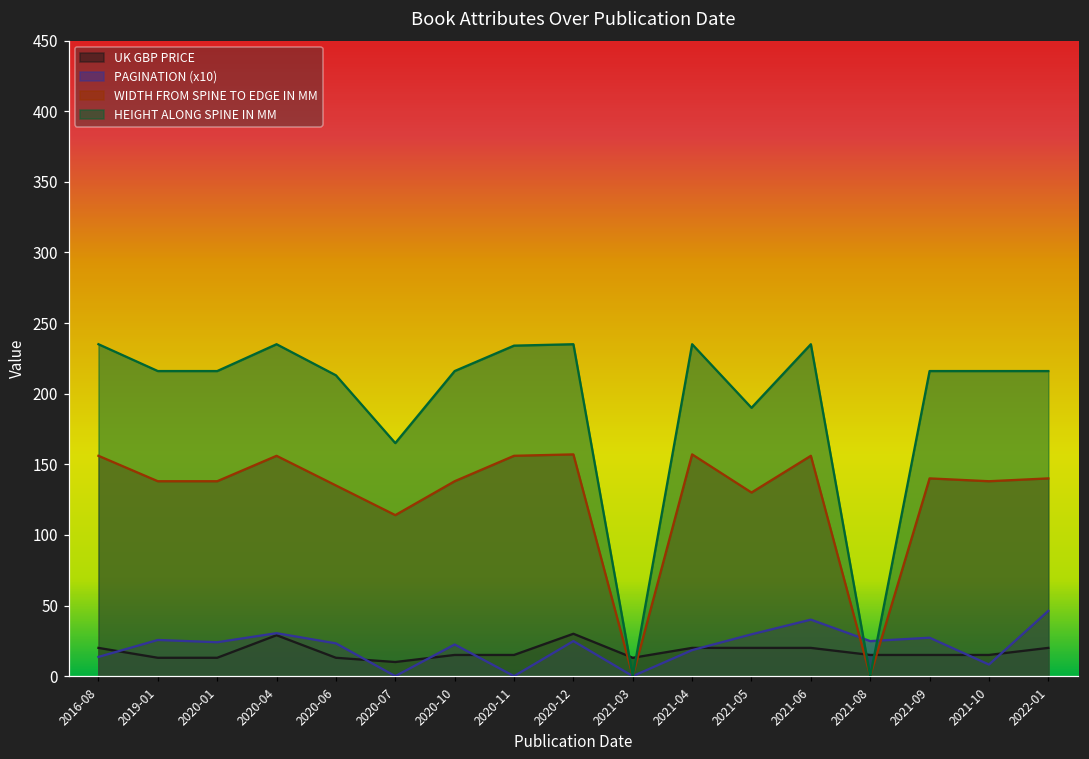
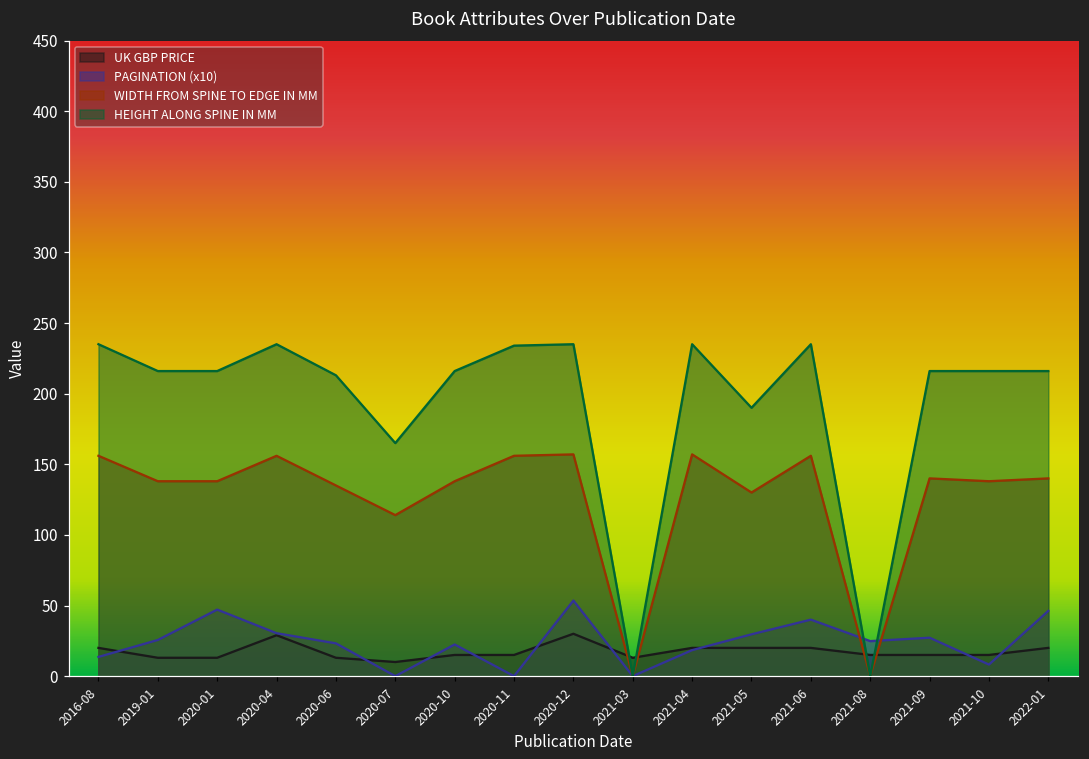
PAGINATION (x10), 2020-01: 24 -> 47
PAGINATION (x10), 2020-12: 25 -> 54
